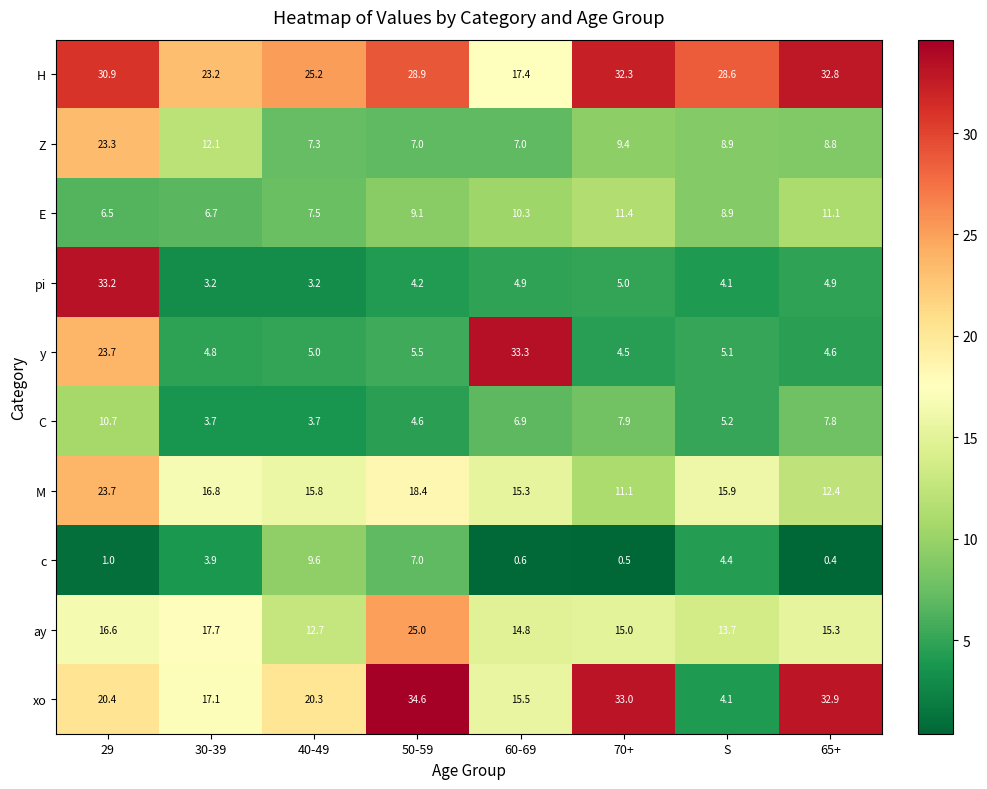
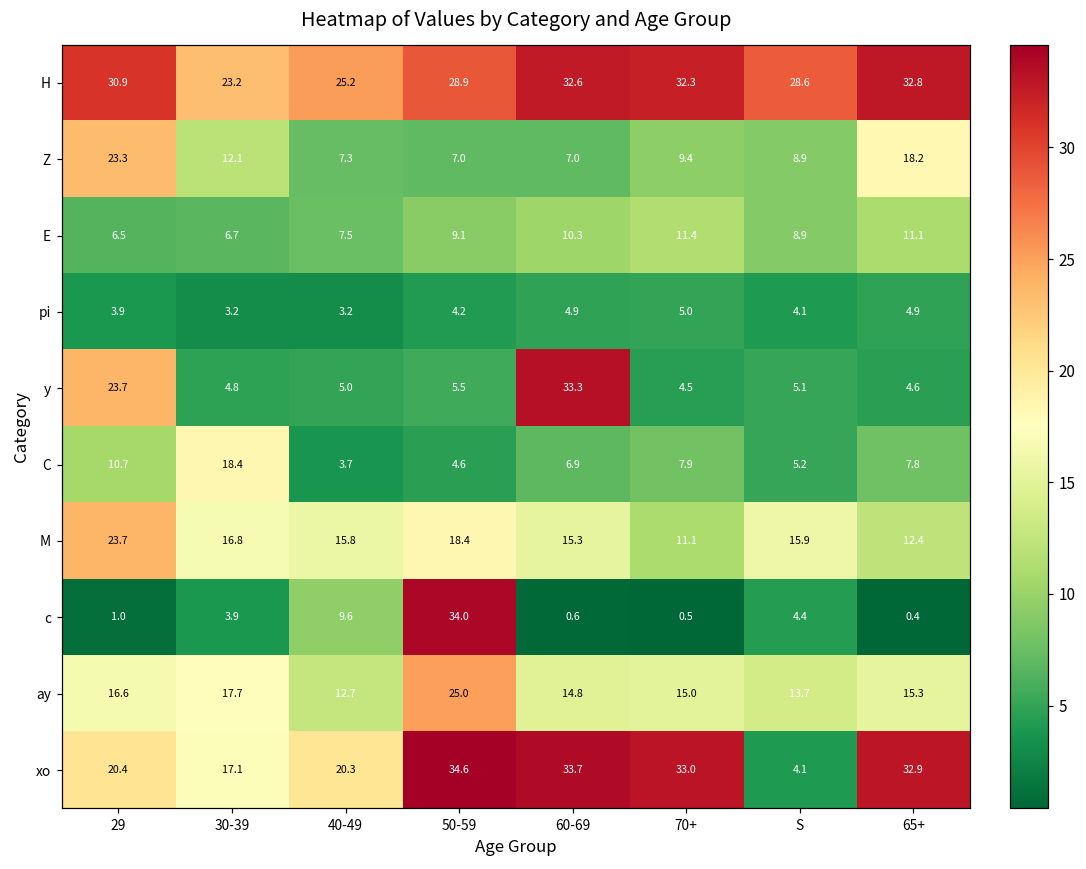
H, 60-69: 17.4 -> 32.6
Z, 65+: 8.8 -> 18.2
pi, 29: 33.2 -> 3.9
C, 30-39: 3.7 -> 18.4
c, 50-59: 7.0 -> 34.0
xo, 60-69: 15.5 -> 33.7
